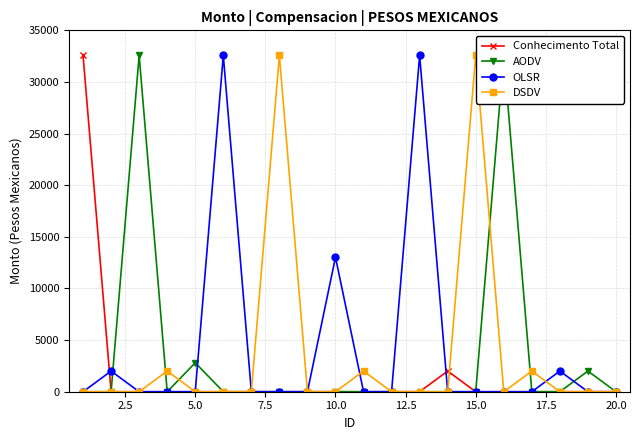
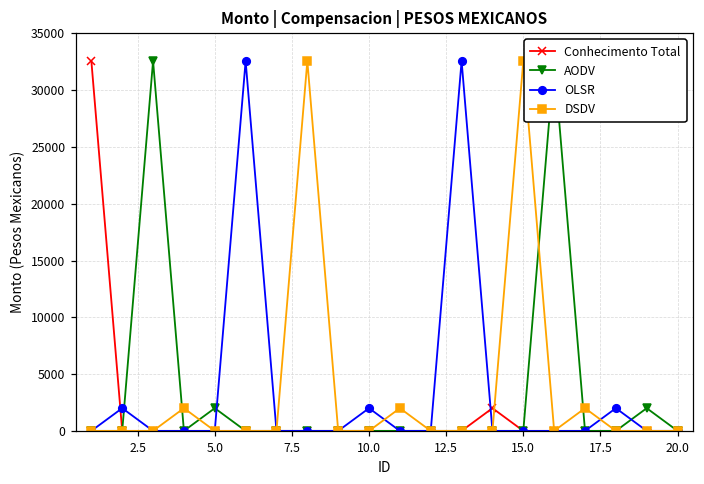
AODV, 5.0: 2800 -> 2000
OLSR, 10.0: 13000 -> 2000
